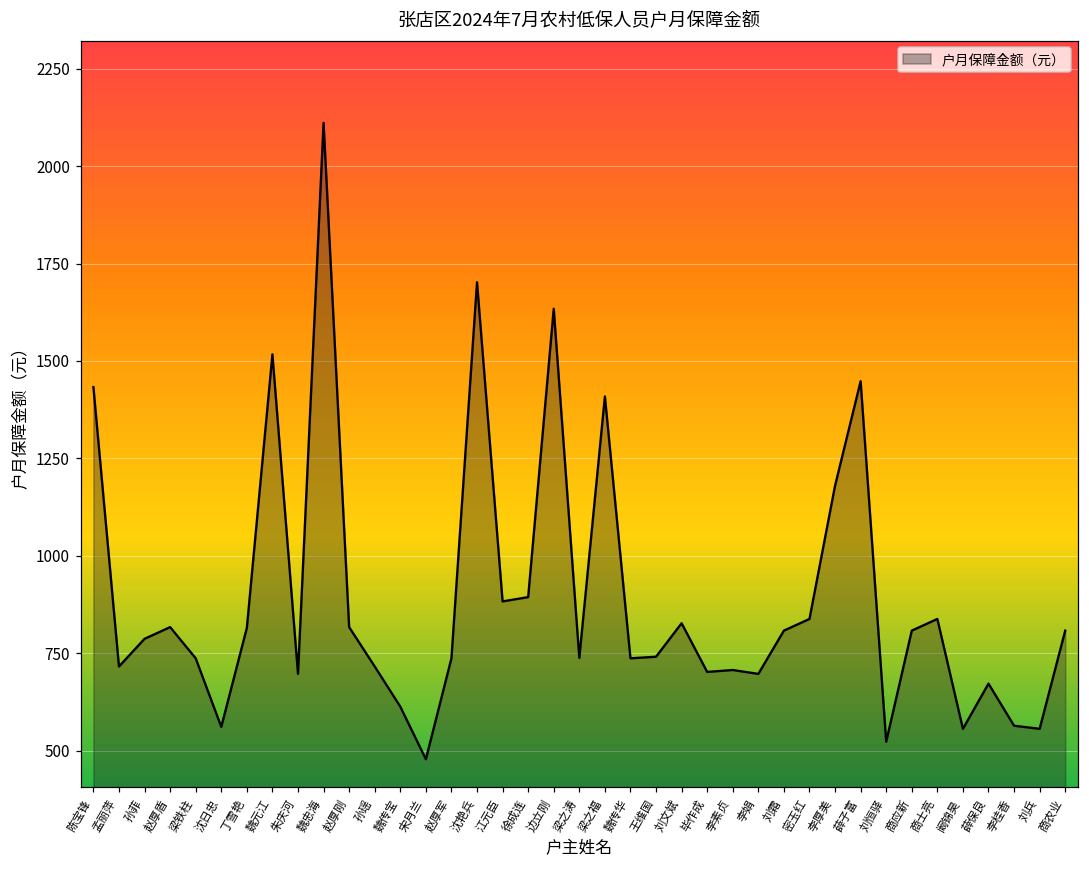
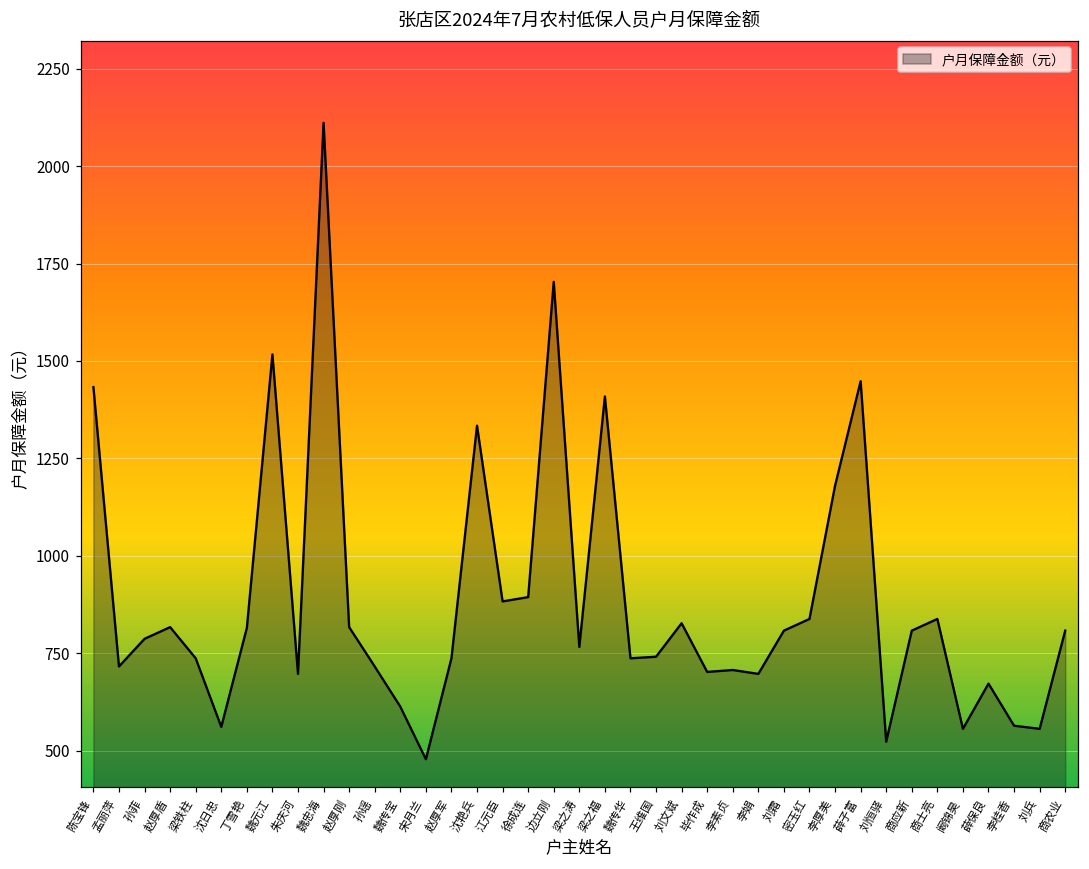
沈艳兵: 1700 -> 1330
边立刚: 1630 -> 1700
梁之涛: 740 -> 770
